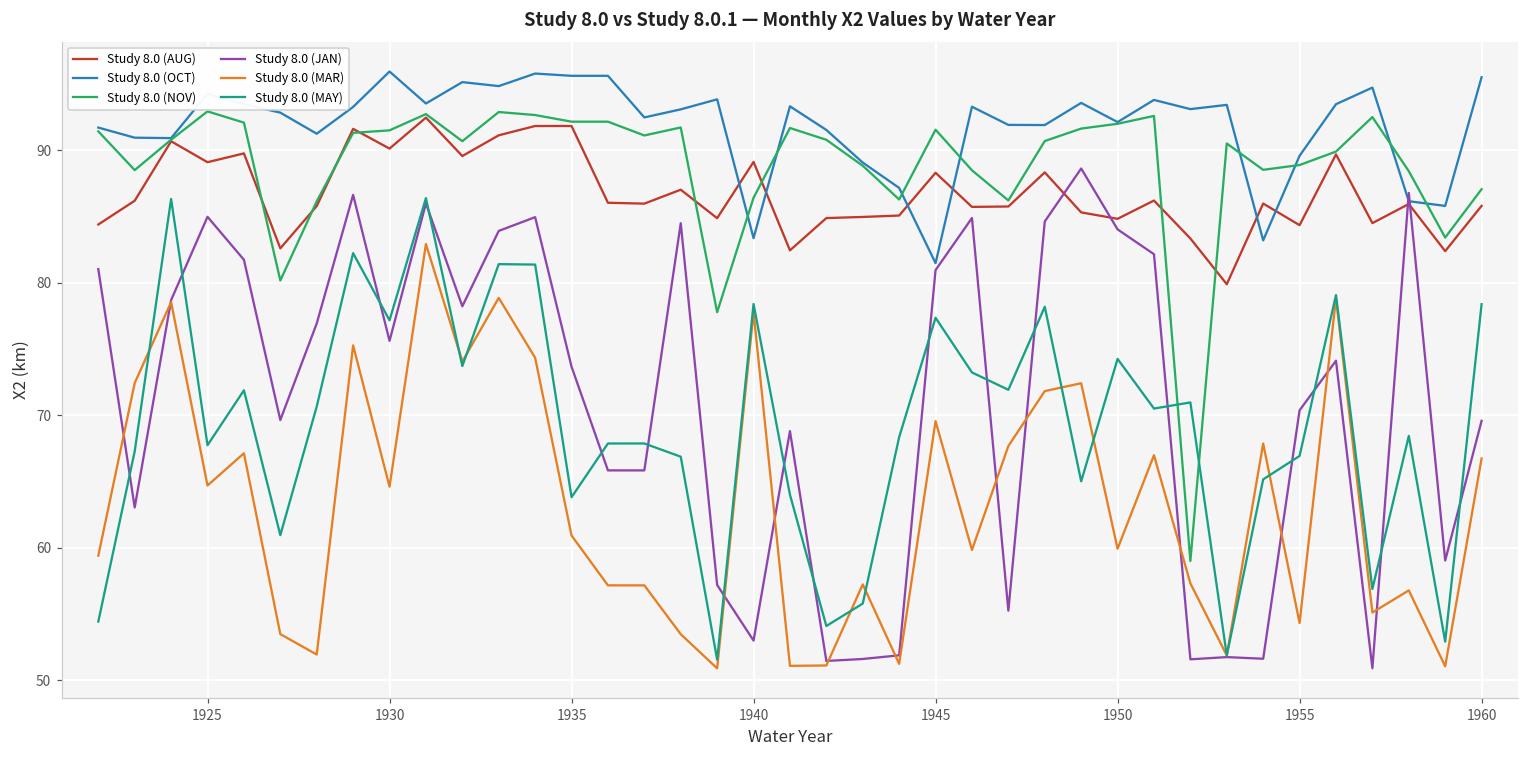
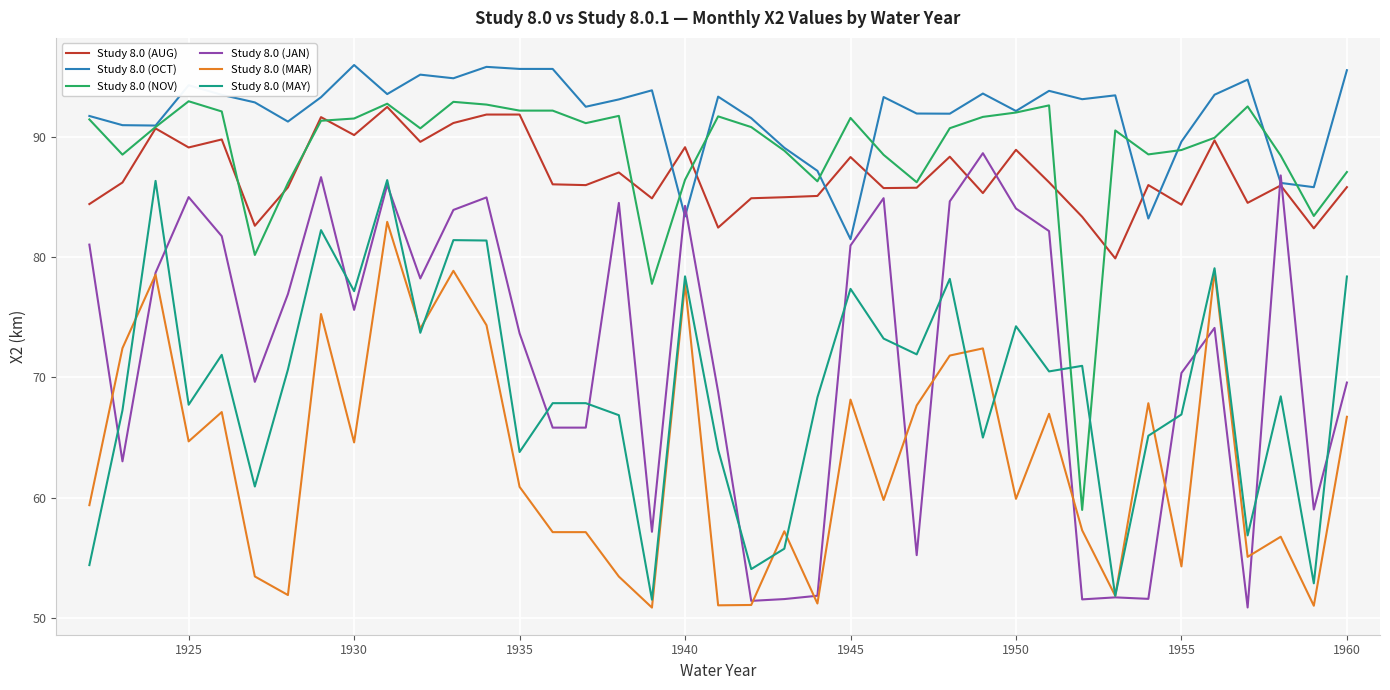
Study 8.0 (JAN), 1940: 53.0 -> 84.2
Study 8.0 (MAR), 1945: 69.5 -> 68.2
Study 8.0 (AUG), 1950: 84.8 -> 88.9
